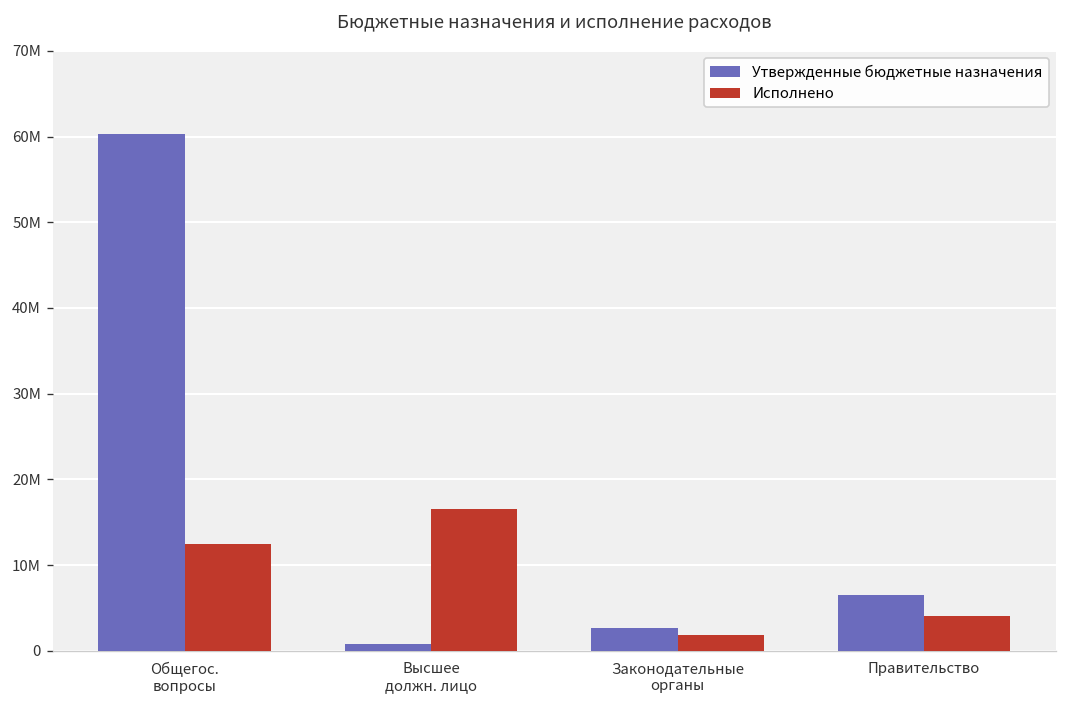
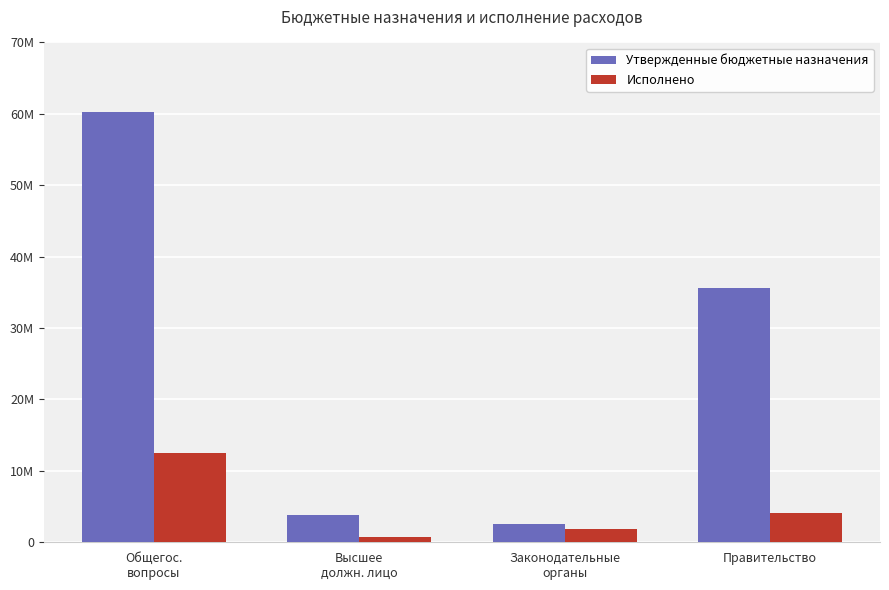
Утвержденные бюджетные назначения, Высшее должн. лицо: 1000000 -> 4000000
Исполнено, Высшее должн. лицо: 17000000 -> 1000000
Утвержденные бюджетные назначения, Правительство: 7000000 -> 36000000
